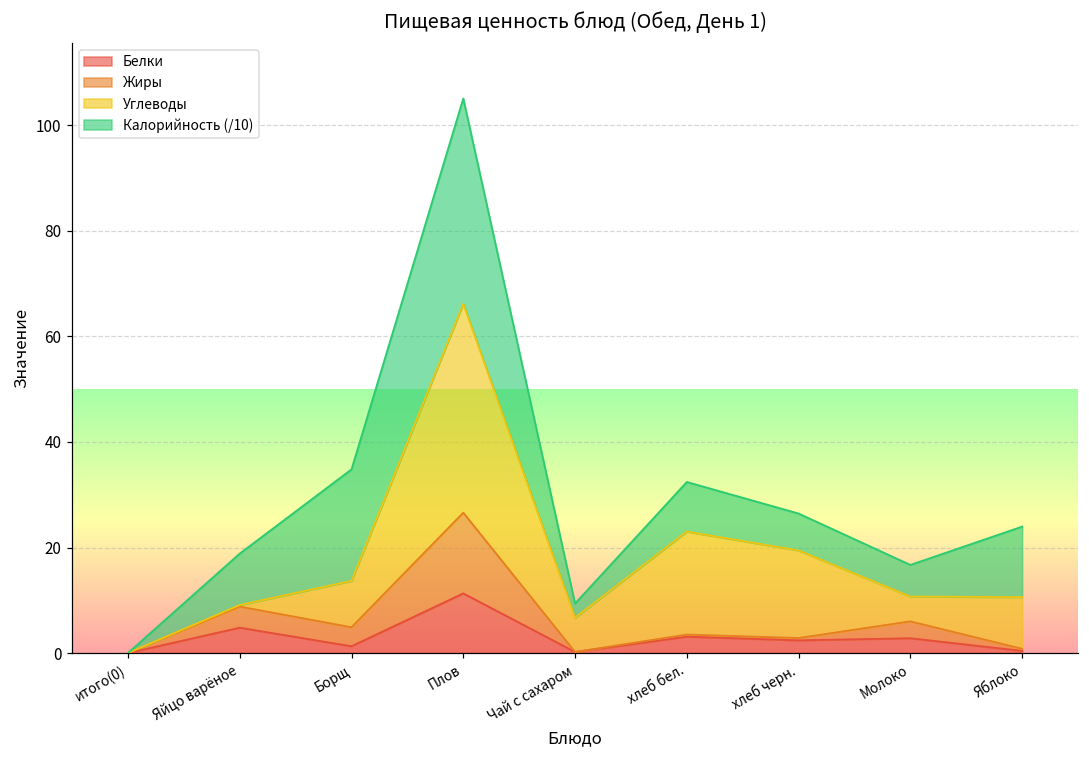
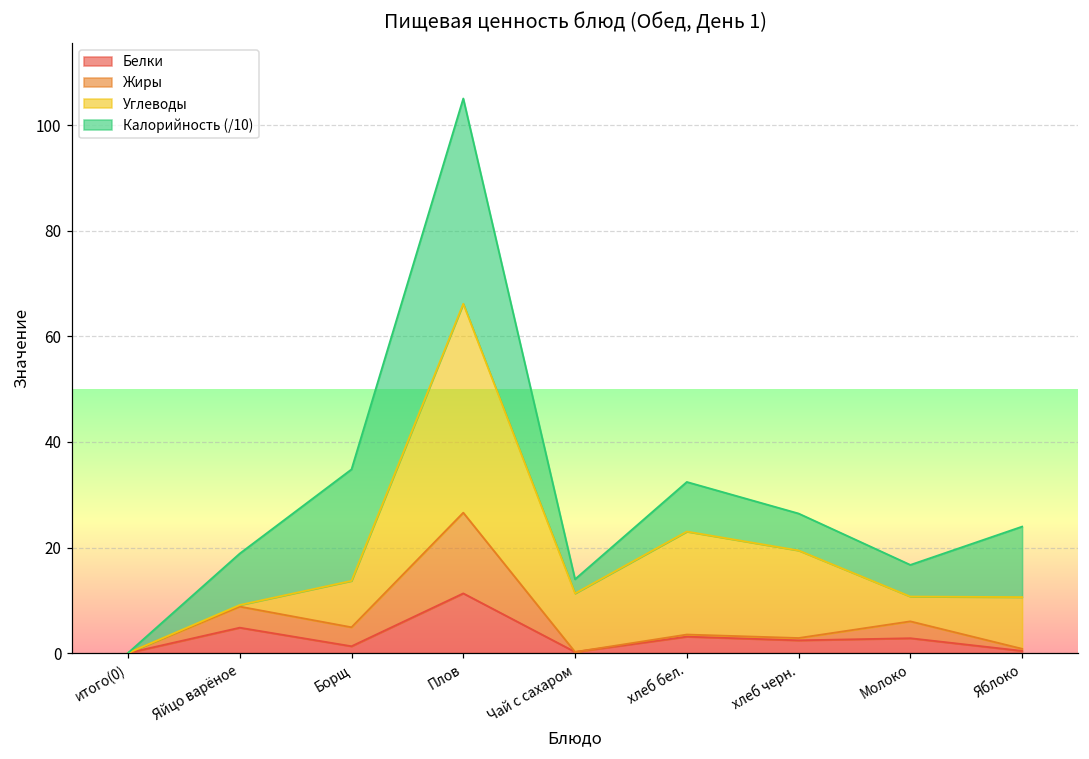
Углеводы, Чай с сахаром: 7 -> 11
